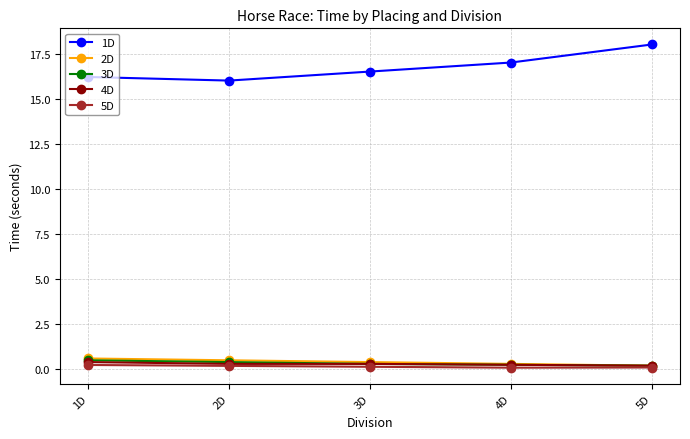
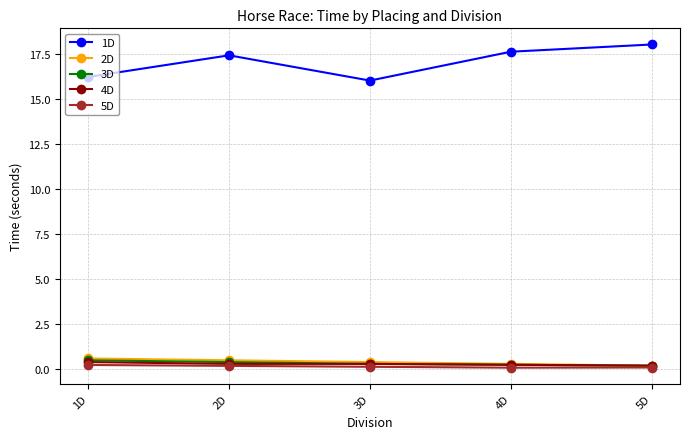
1D, 2D: 16.0 -> 17.4
1D, 3D: 16.5 -> 16.0
1D, 4D: 17.0 -> 17.6
